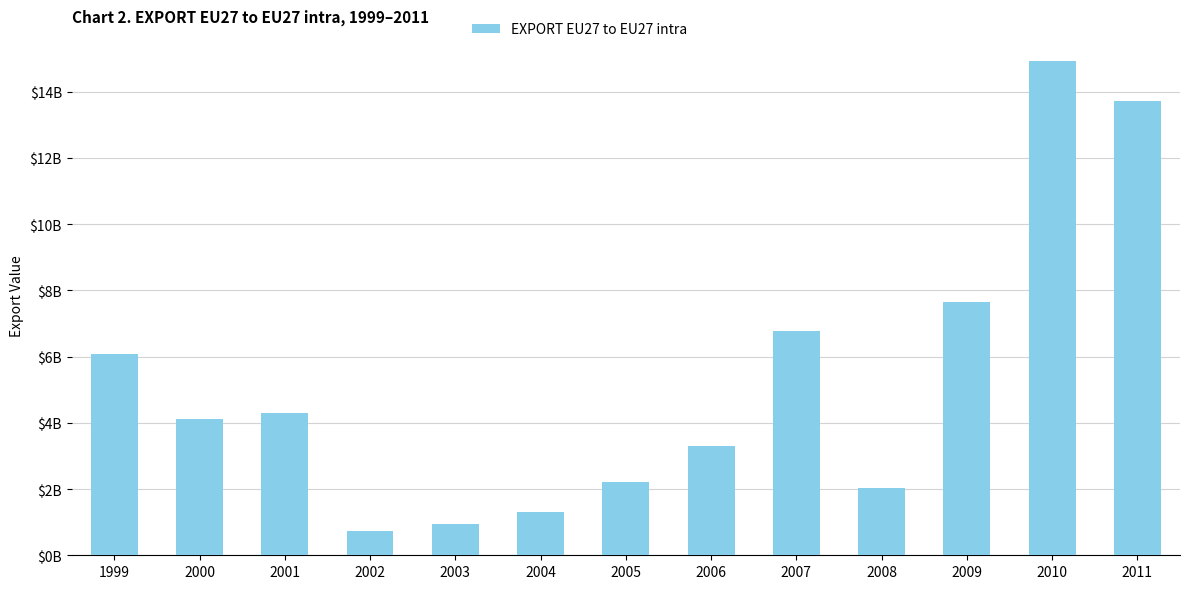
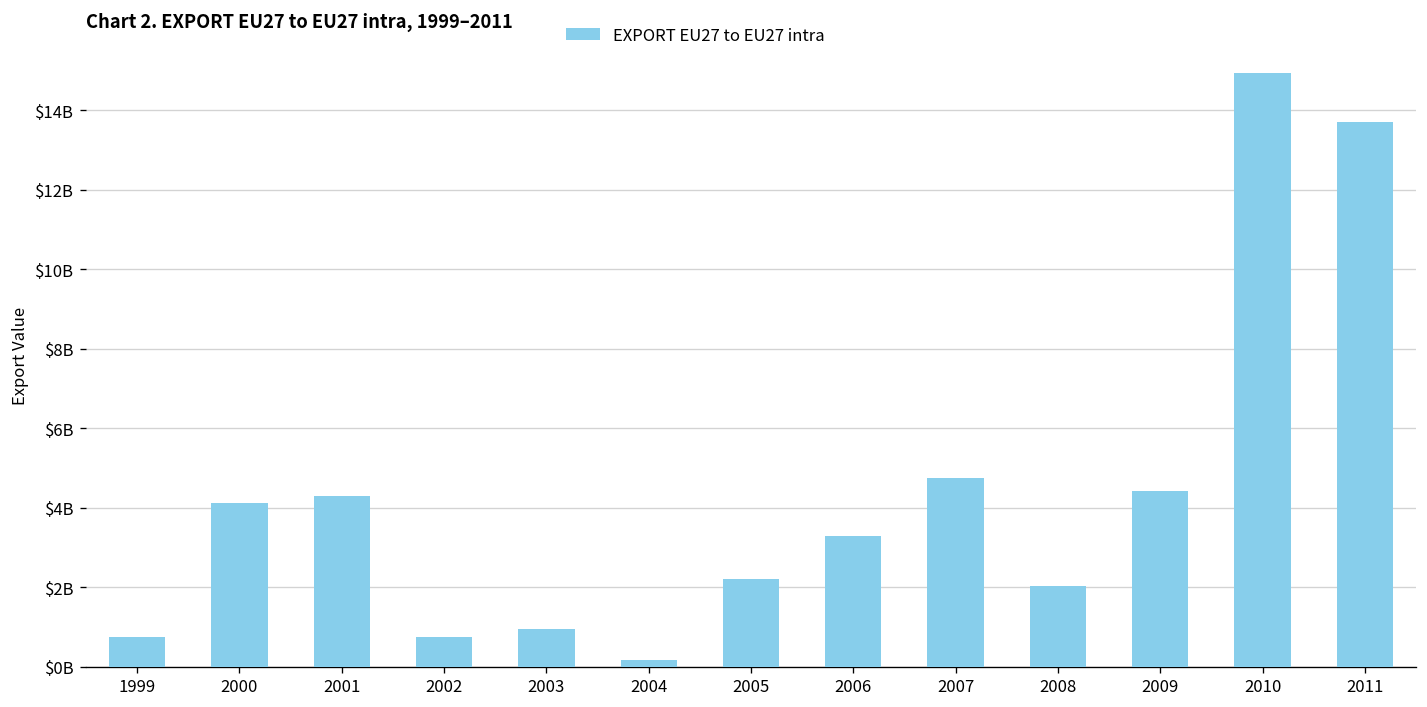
1999: $6100000000 -> $700000000
2004: $1300000000 -> $200000000
2007: $6800000000 -> $4700000000
2009: $7600000000 -> $4400000000
